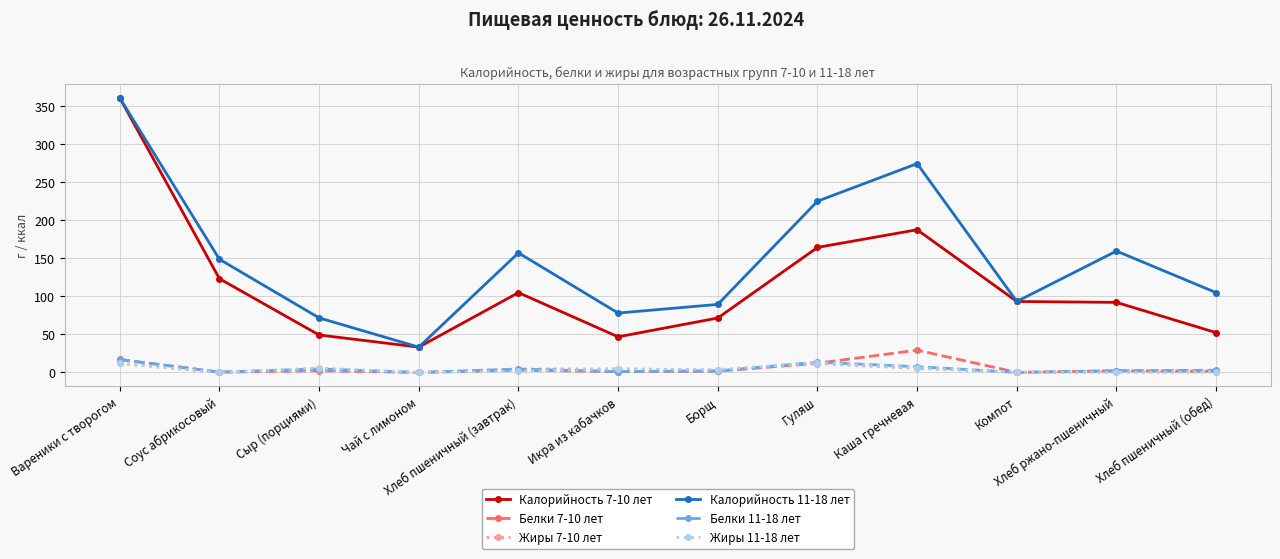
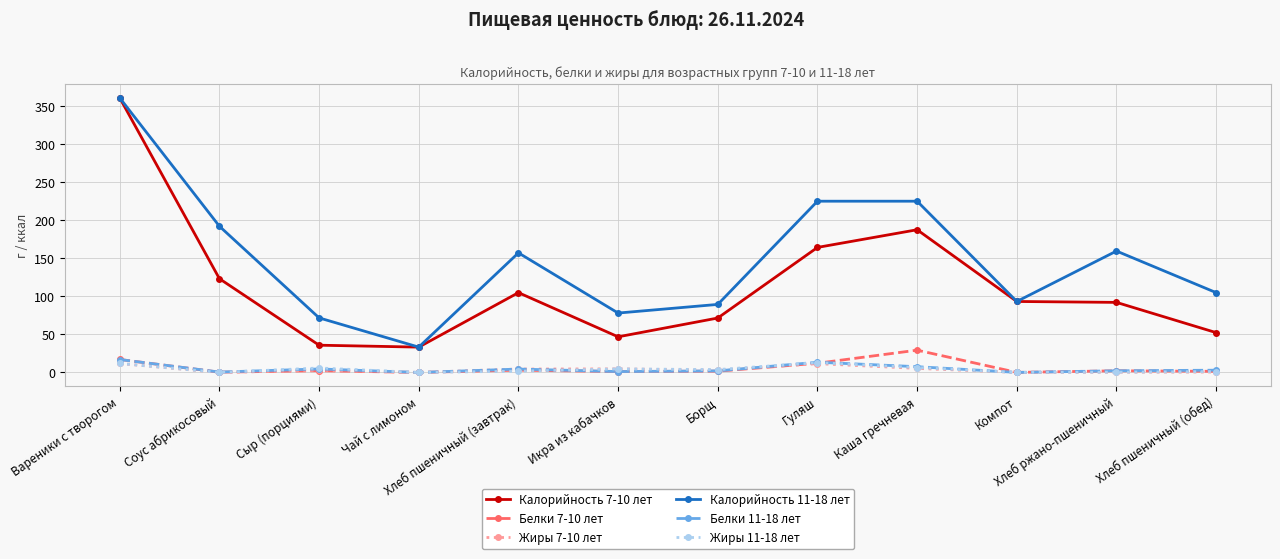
Калорийность 11-18 лет, Соус абрикосовый: 150 -> 190
Калорийность 7-10 лет, Сыр (порциями): 50 -> 40
Калорийность 11-18 лет, Каша гречневая: 270 -> 220
